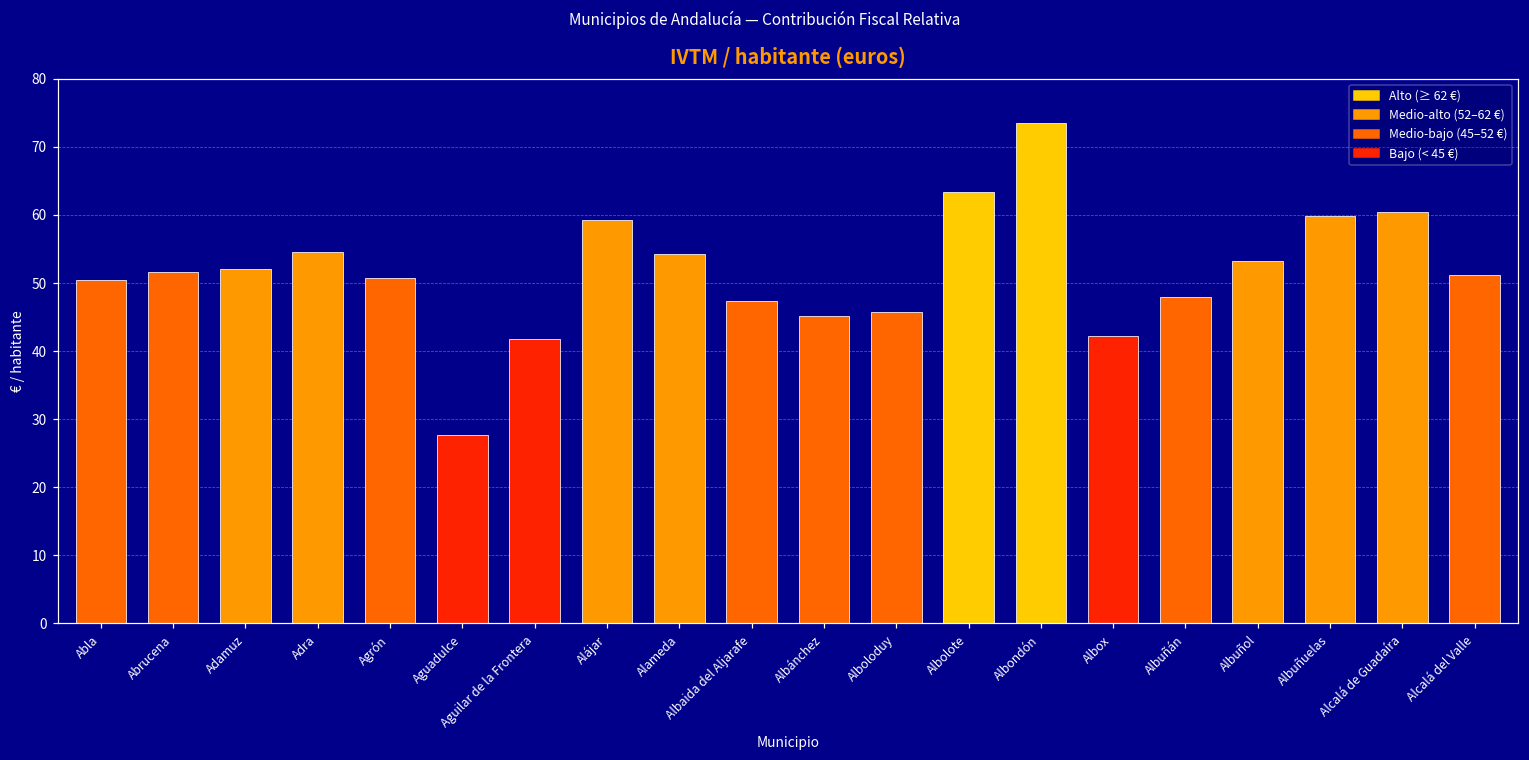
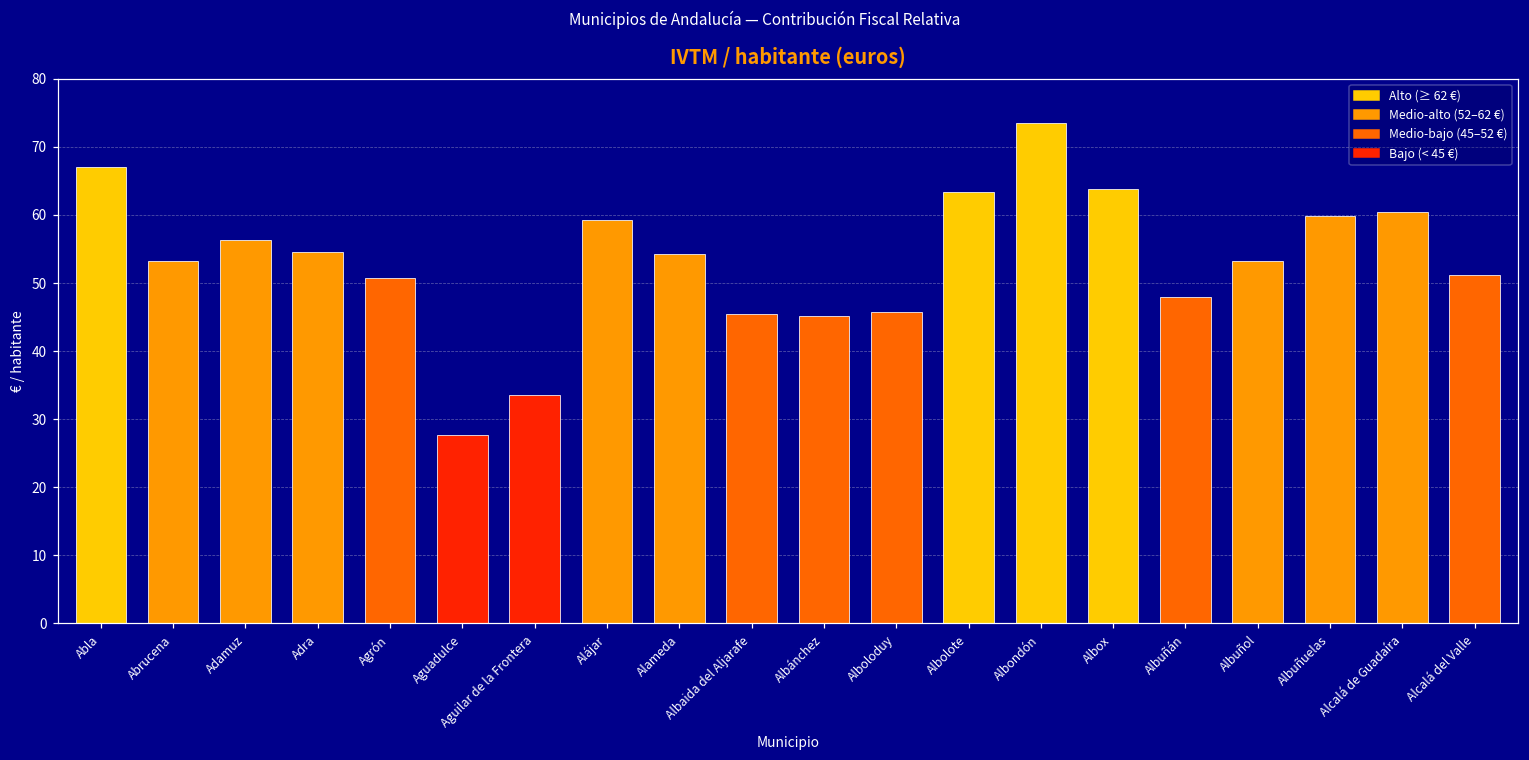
Abla: 50 -> 67
Abrucena: 52 -> 53
Adamuz: 52 -> 56
Aguilar de la Frontera: 42 -> 34
Albaida del Aljarafe: 47 -> 45
Albox: 42 -> 64
